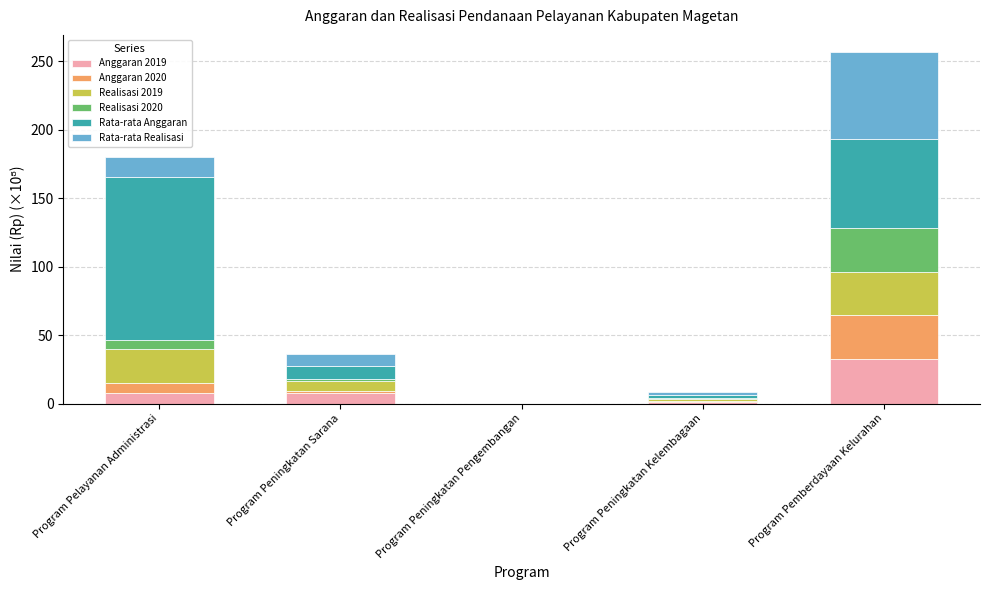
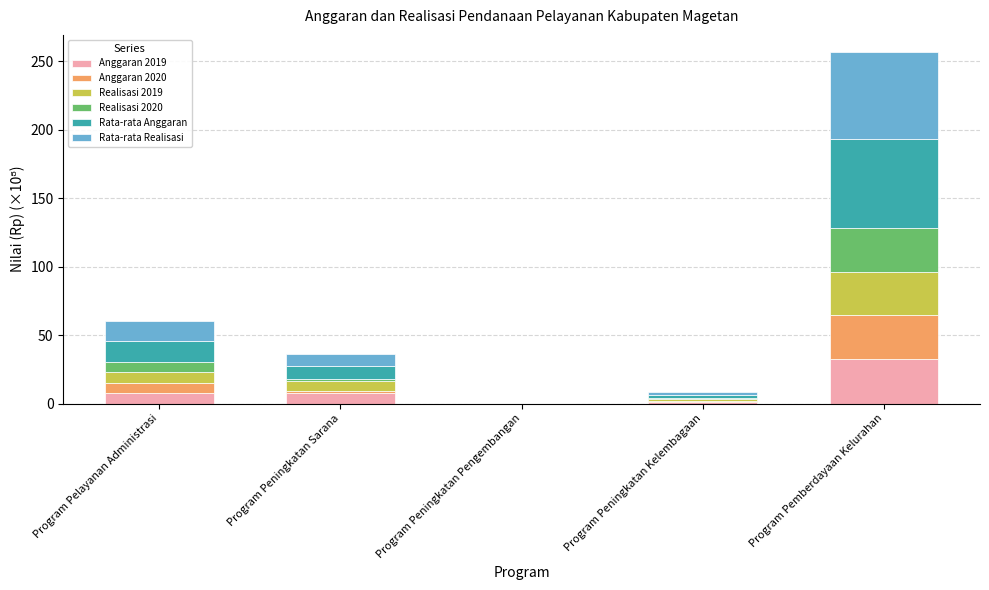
Realisasi 2019, Program Pelayanan Administrasi: 24 -> 8
Rata-rata Anggaran, Program Pelayanan Administrasi: 119 -> 15
